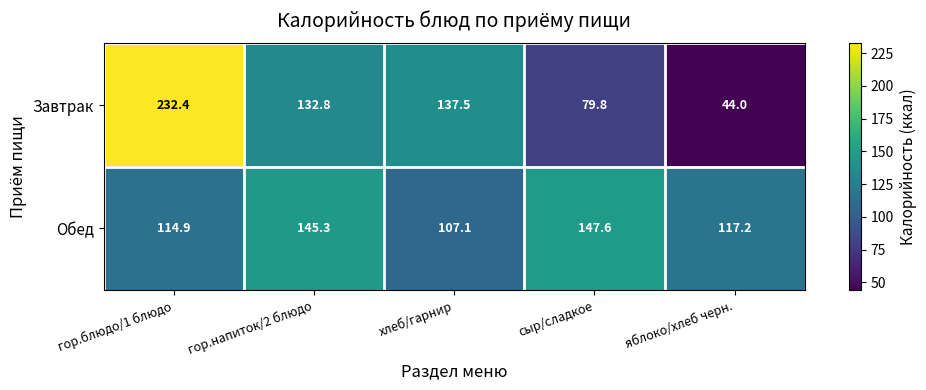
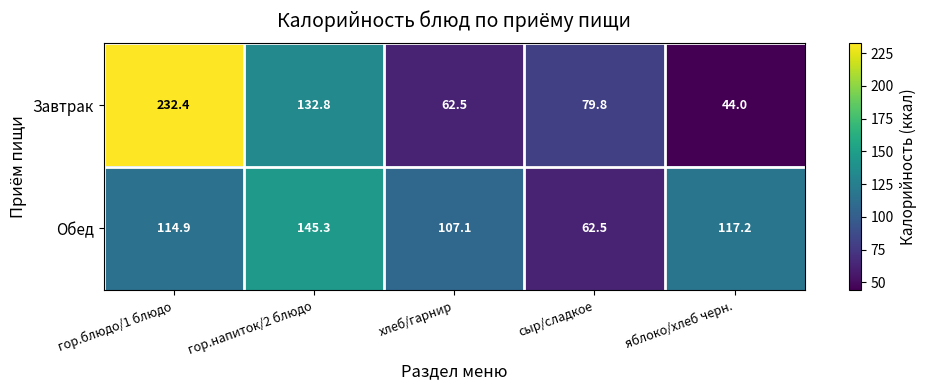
Завтрак, хлеб/гарнир: 137.5 -> 62.5
Обед, сыр/сладкое: 147.6 -> 62.5
